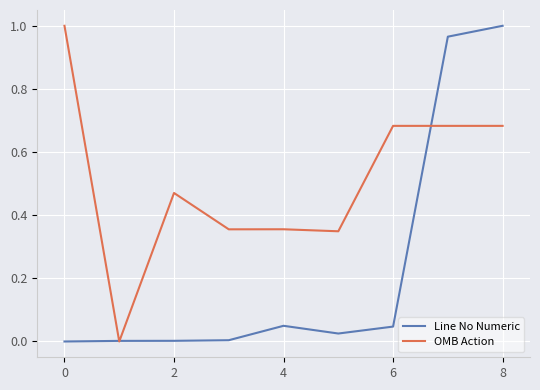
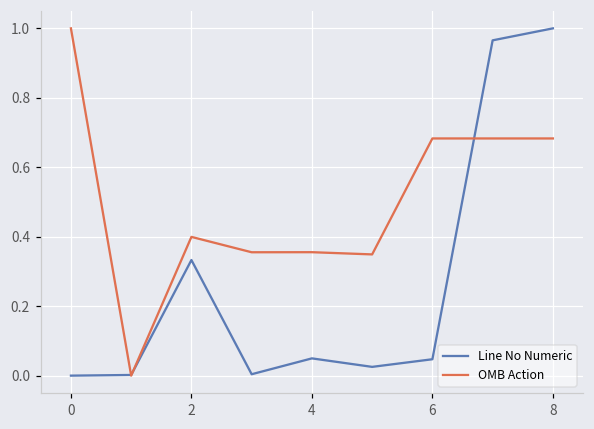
Line No Numeric, 2: 0.00 -> 0.33
OMB Action, 2: 0.47 -> 0.40
